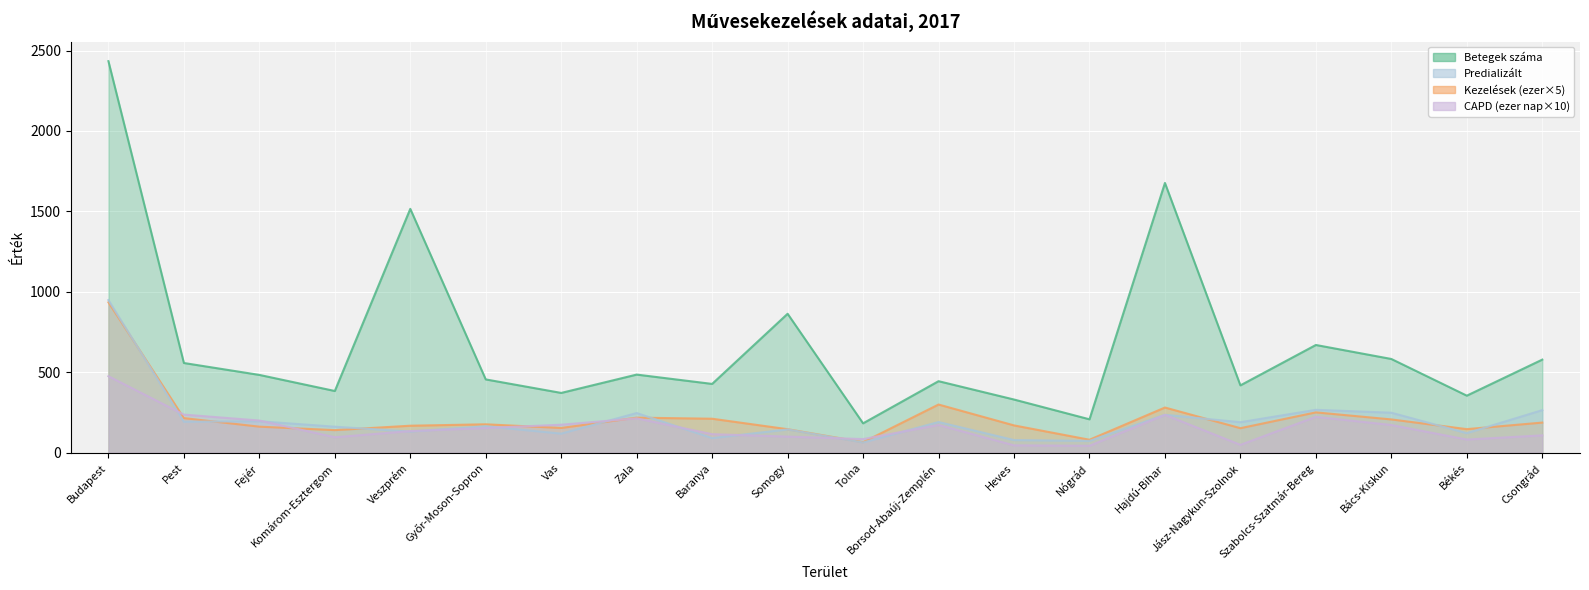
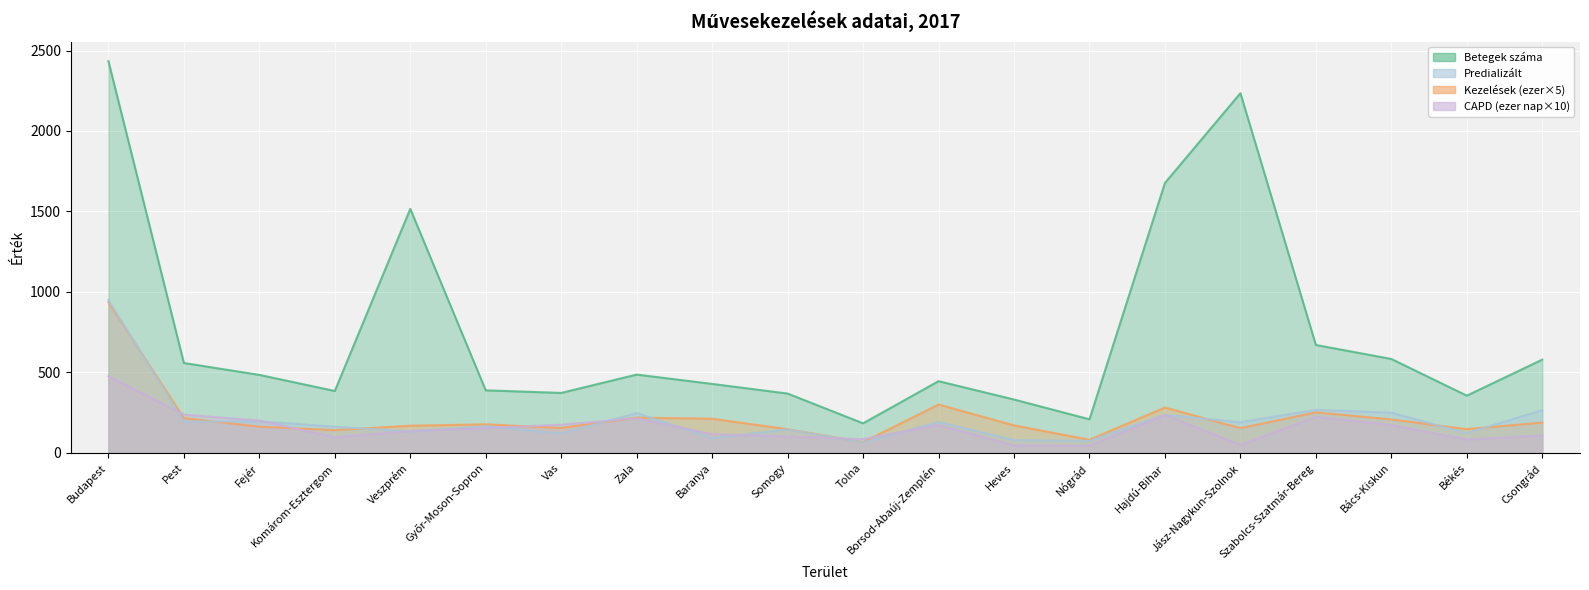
Betegek száma, Győr-Moson-Sopron: 460 -> 390
Betegek száma, Somogy: 860 -> 370
Betegek száma, Jász-Nagykun-Szolnok: 420 -> 2240
